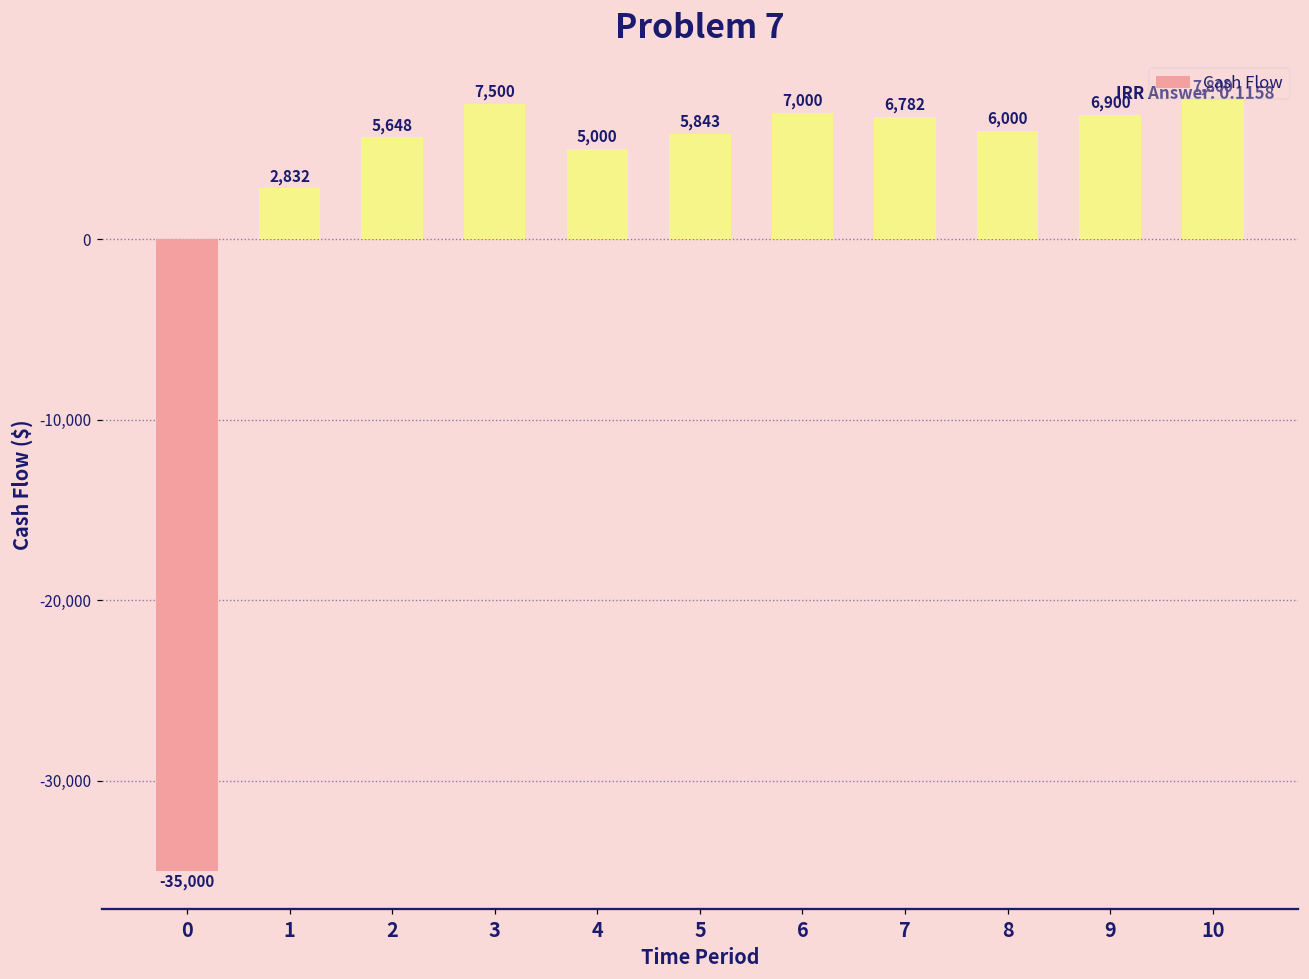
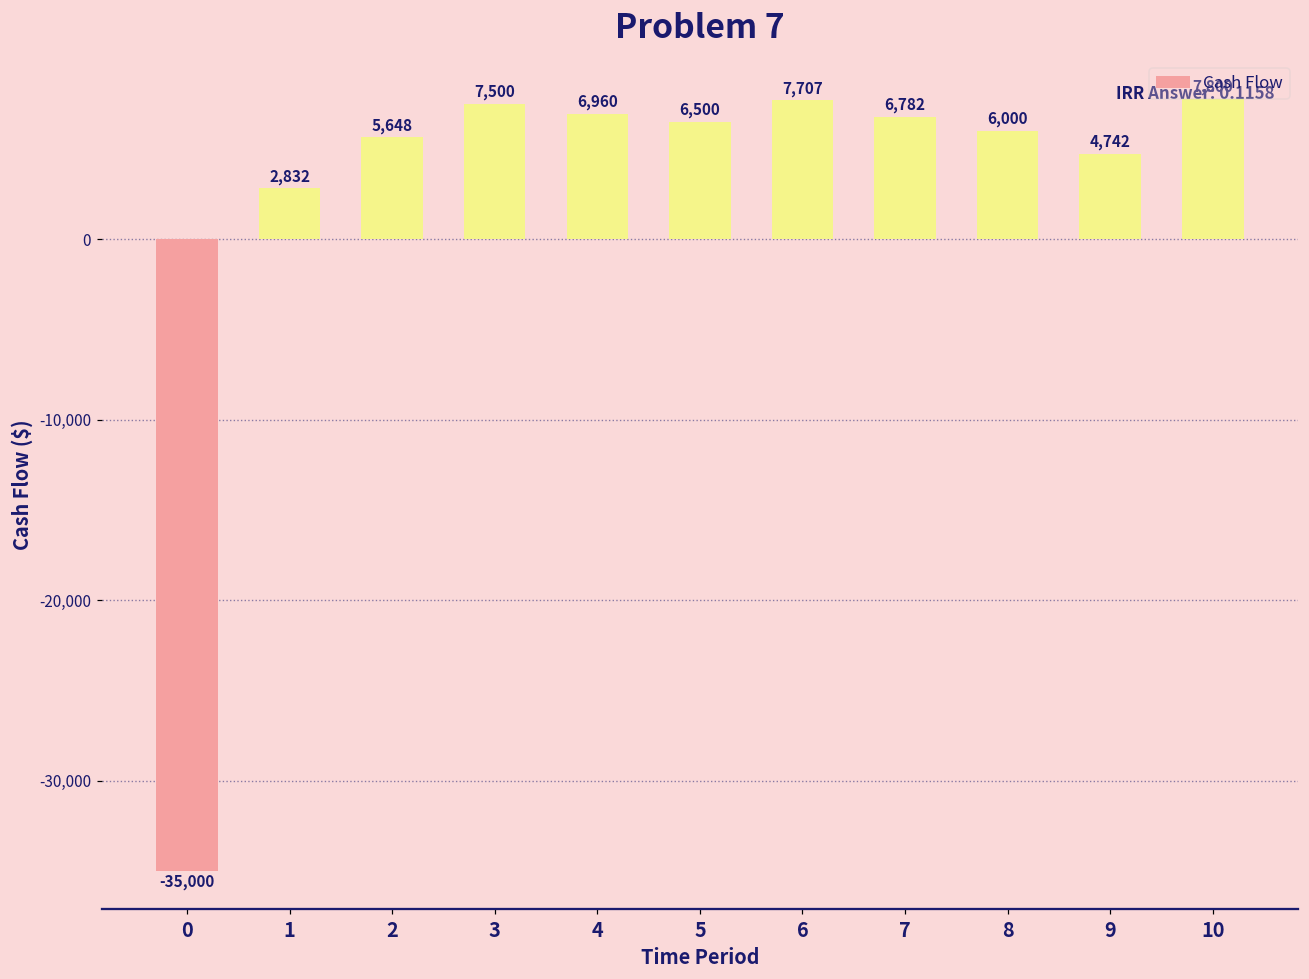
4: 5,000 -> 6,960
5: 5,843 -> 6,500
6: 7,000 -> 7,707
9: 6,900 -> 4,742
